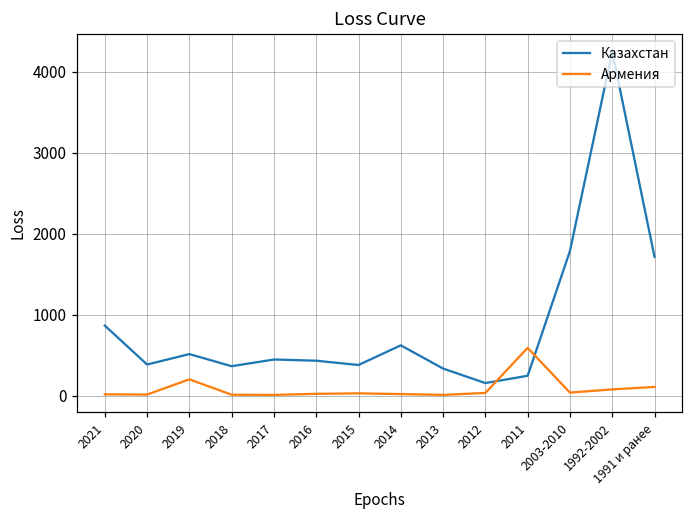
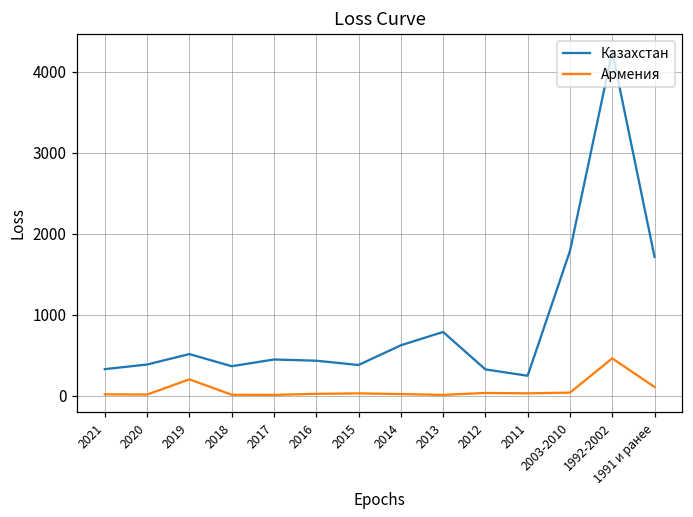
Казахстан, 2021: 900 -> 300
Казахстан, 2013: 300 -> 800
Казахстан, 2012: 200 -> 300
Армения, 2011: 600 -> 0
Армения, 1992-2002: 100 -> 500
